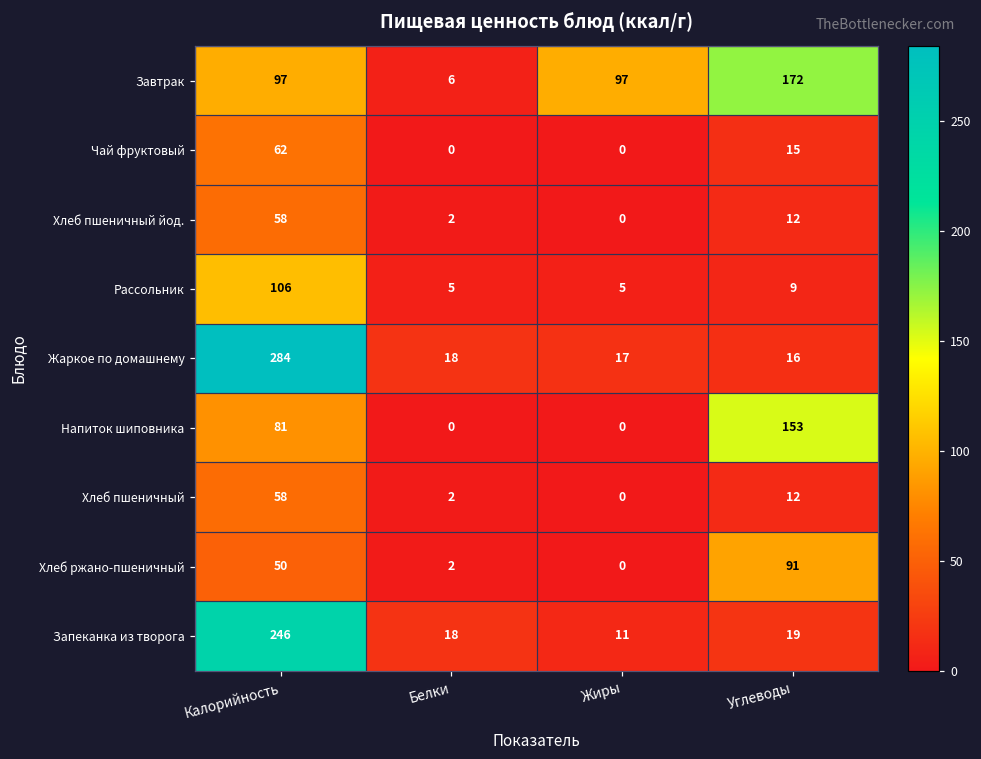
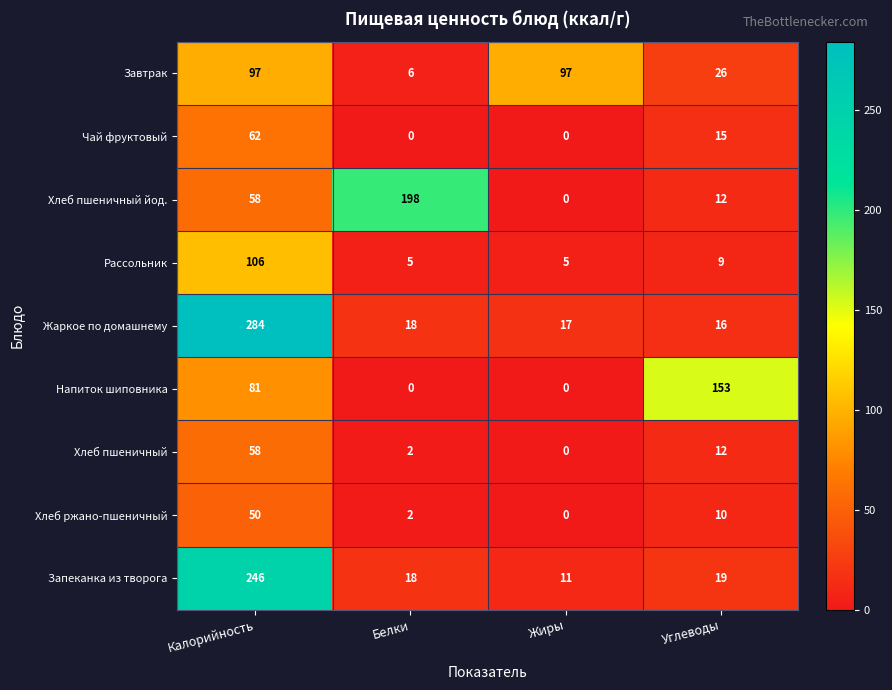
Завтрак, Углеводы: 172 -> 26
Хлеб пшеничный йод., Белки: 2 -> 198
Хлеб ржано-пшеничный, Углеводы: 91 -> 10
